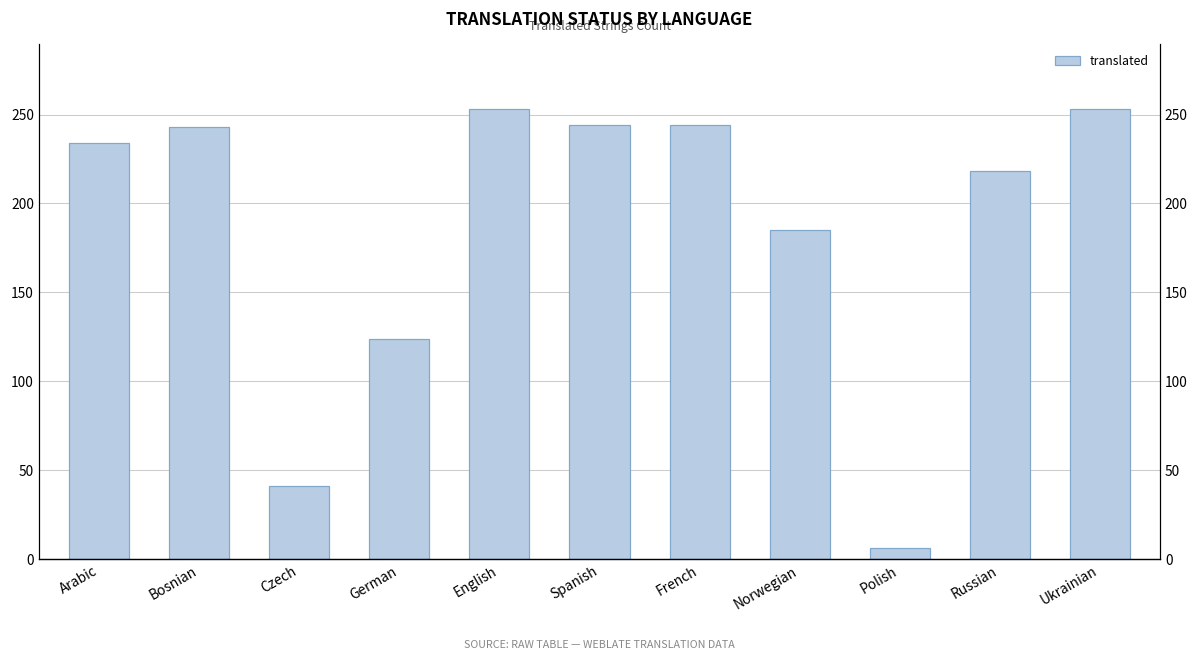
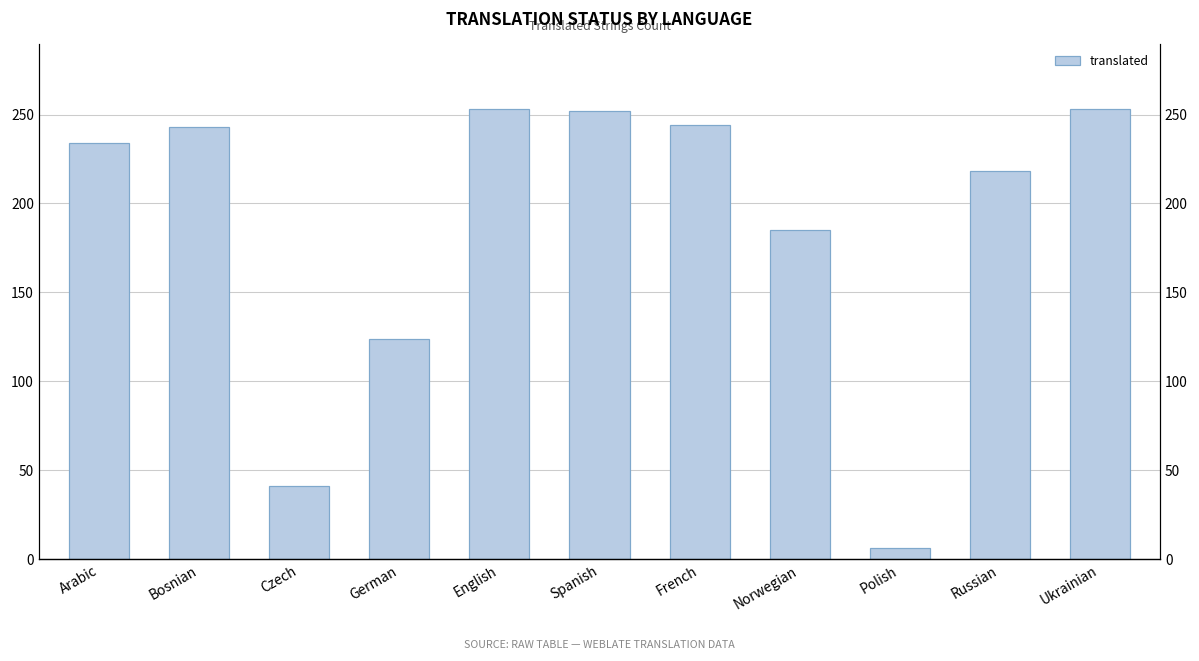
Spanish: 244 -> 252
